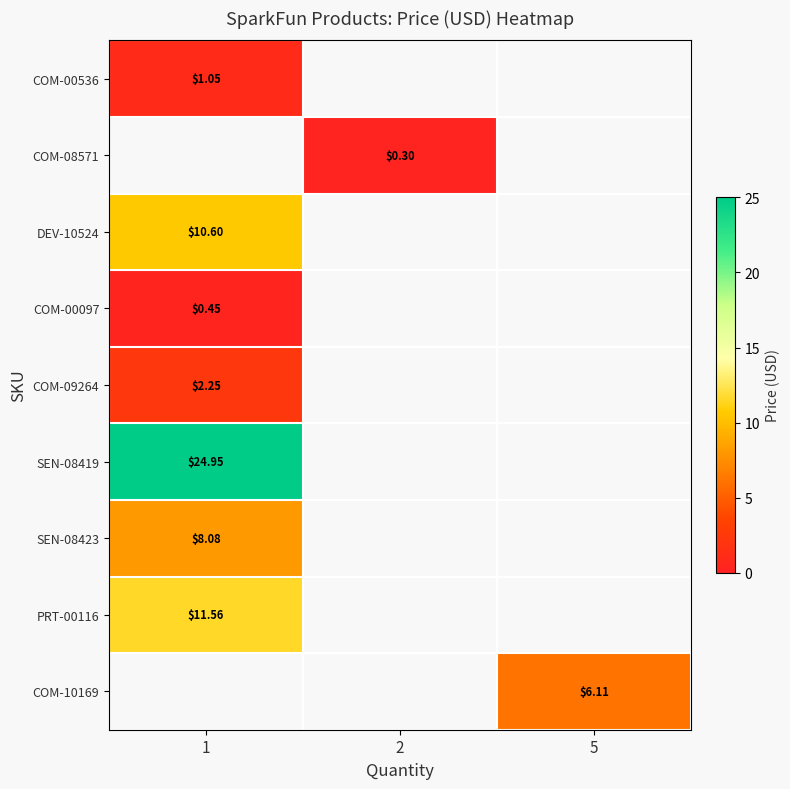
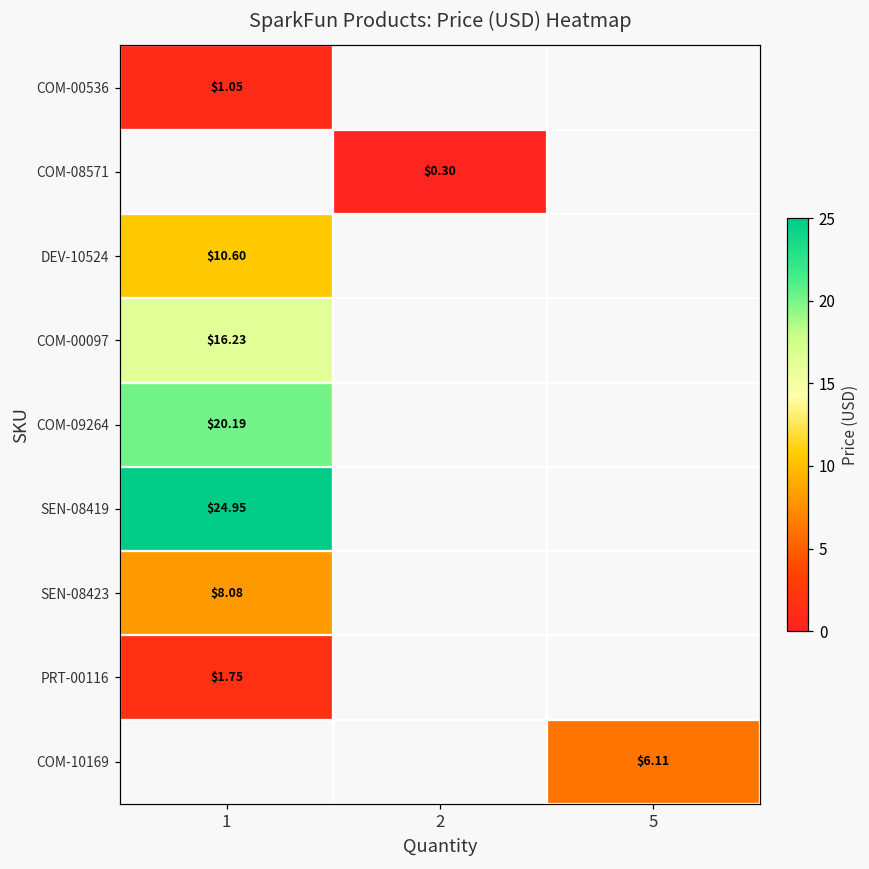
COM-00097, 1: $0.45 -> $16.23
COM-09264, 1: $2.25 -> $20.19
PRT-00116, 1: $11.56 -> $1.75
